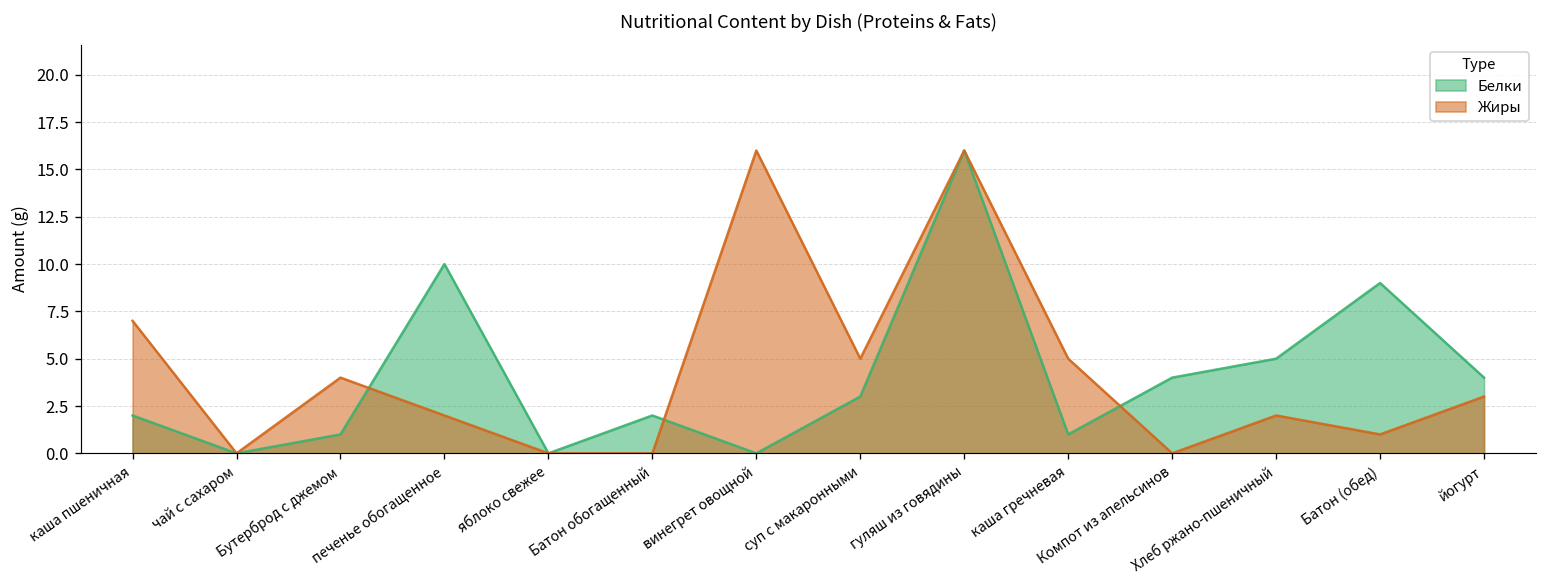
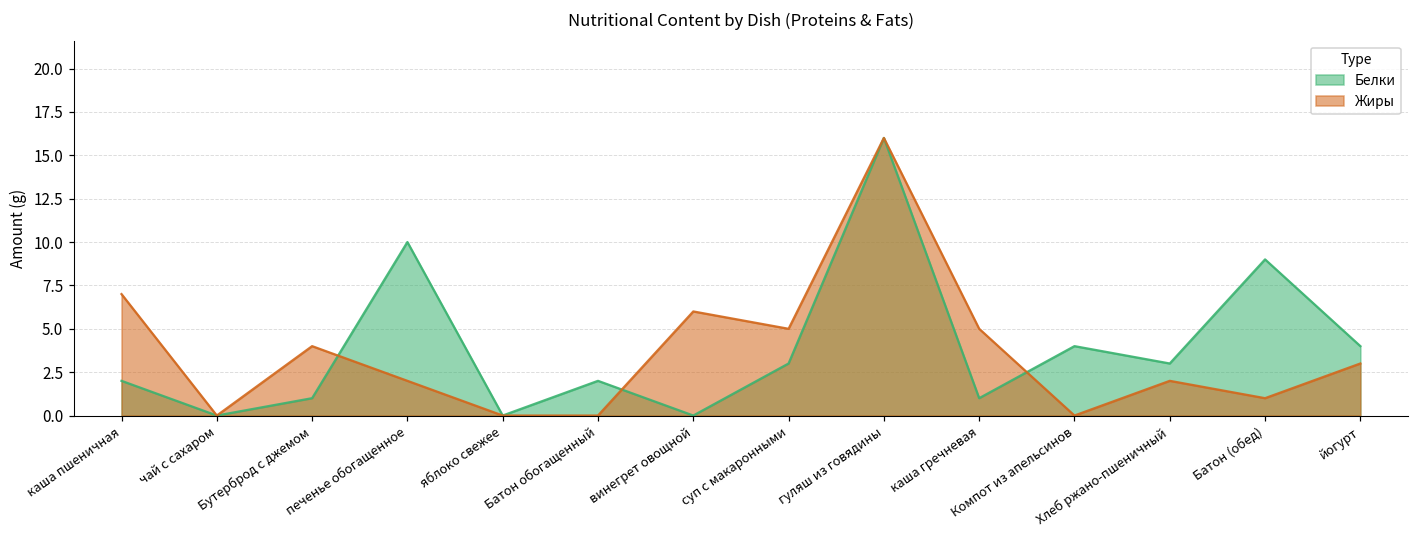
Жиры, винегрет овощной: 16 -> 6
Белки, Хлеб ржано-пшеничный: 5 -> 3
